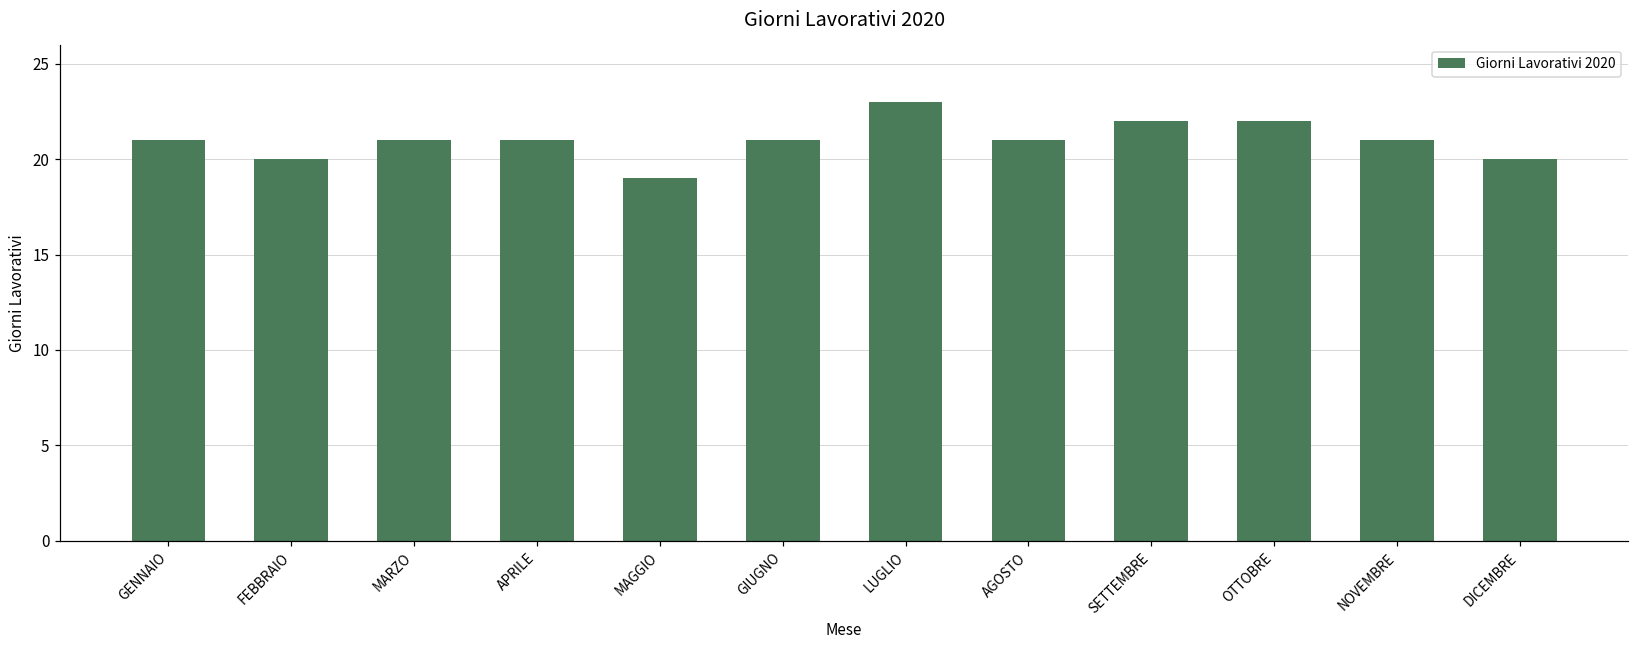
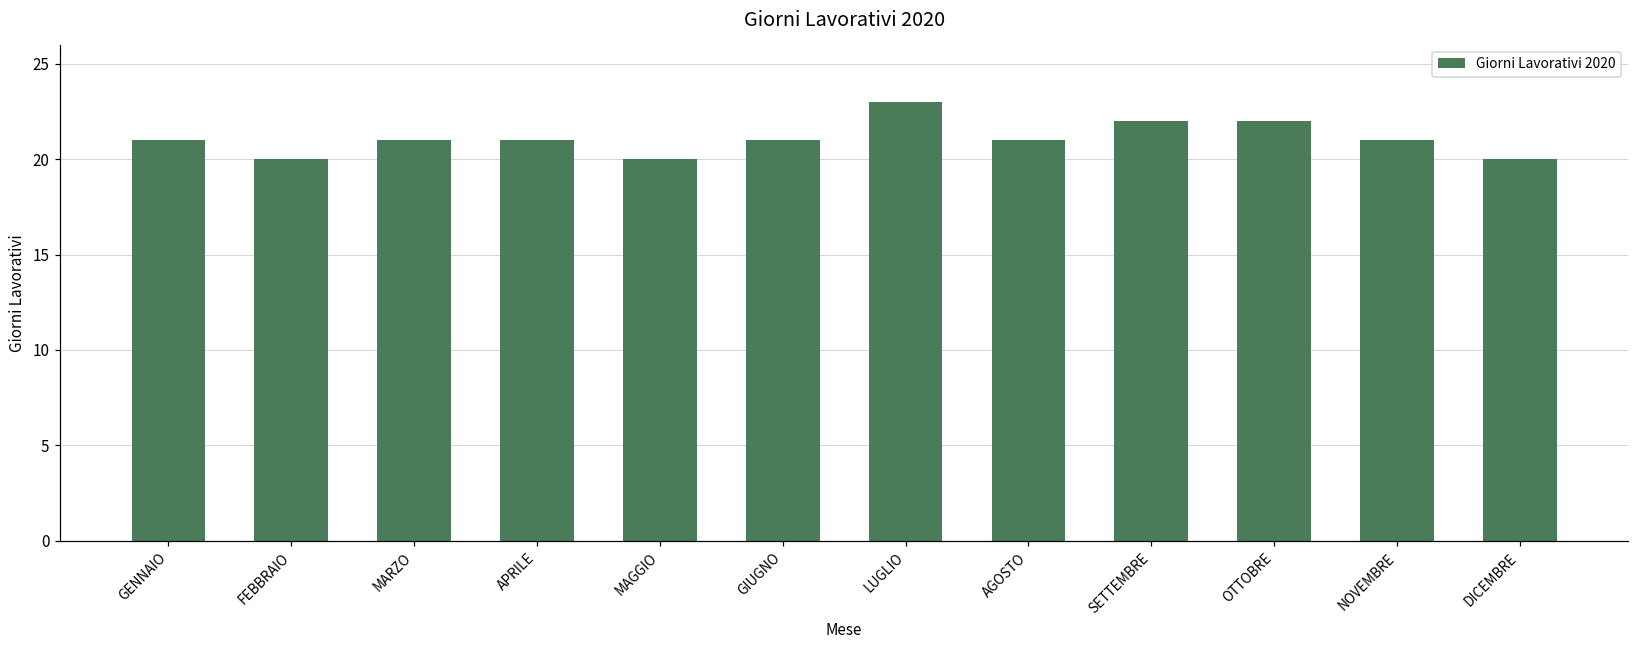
MAGGIO: 19 -> 20
